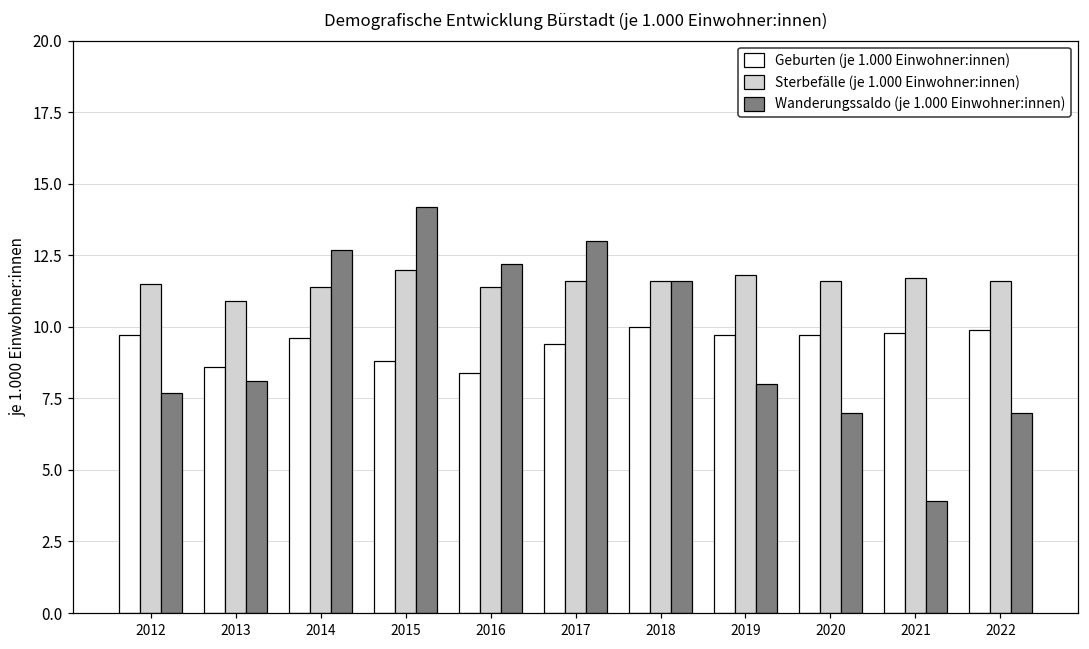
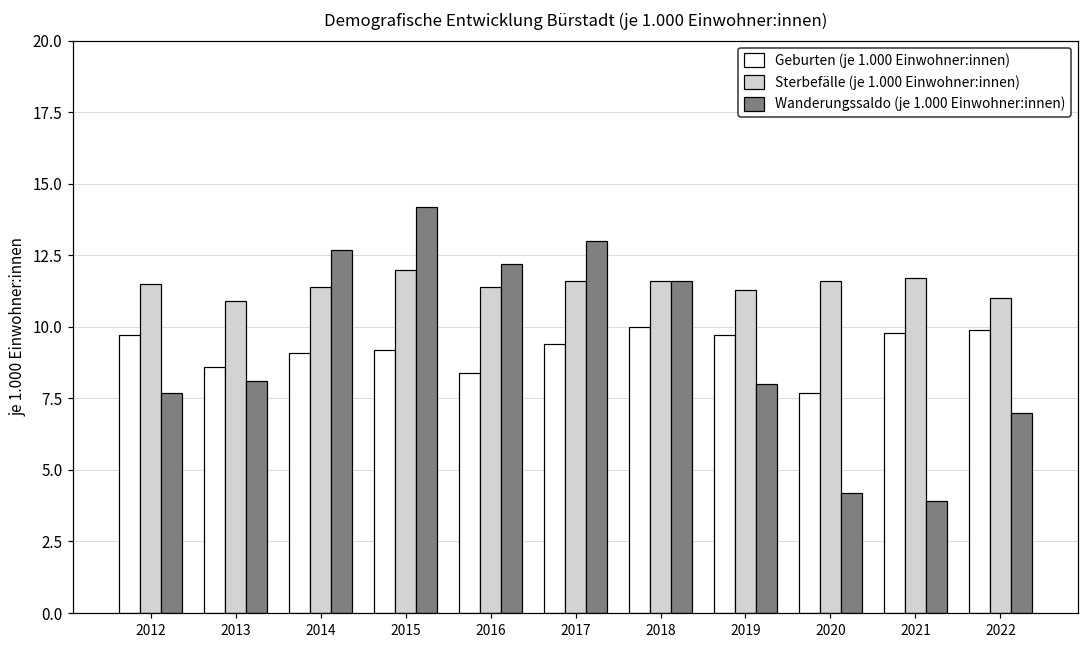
Geburten (je 1.000 Einwohner:innen), 2014: 9.6 -> 9.1
Geburten (je 1.000 Einwohner:innen), 2015: 8.8 -> 9.2
Sterbefälle (je 1.000 Einwohner:innen), 2019: 11.8 -> 11.3
Geburten (je 1.000 Einwohner:innen), 2020: 9.7 -> 7.7
Wanderungssaldo (je 1.000 Einwohner:innen), 2020: 7.0 -> 4.2
Sterbefälle (je 1.000 Einwohner:innen), 2022: 11.6 -> 11.0
